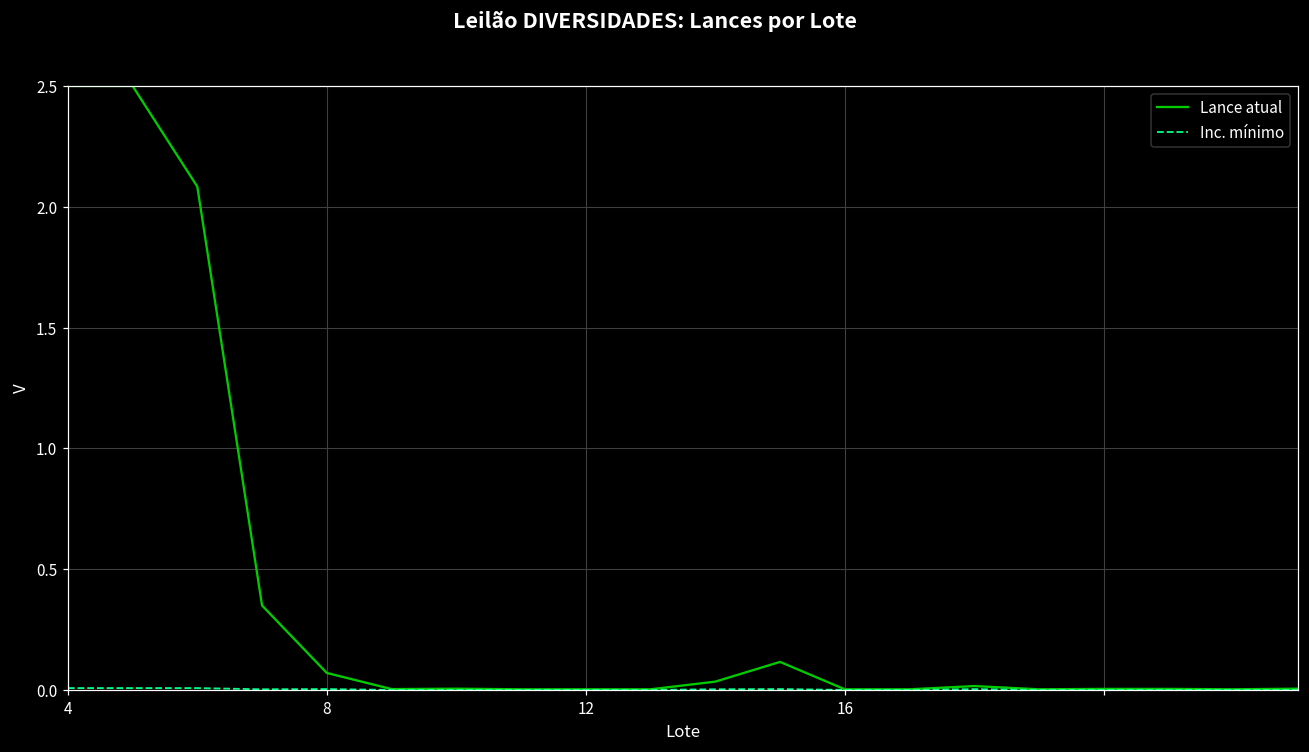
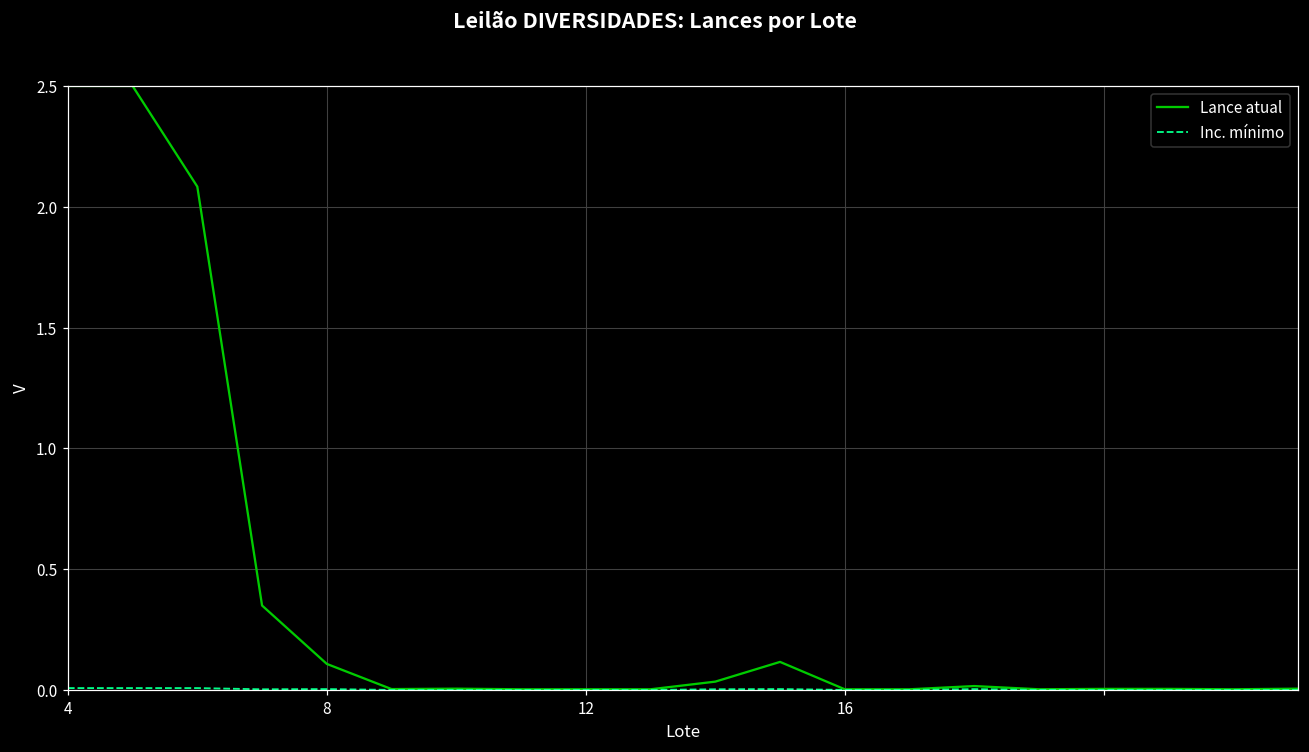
Lance atual, 8: 0.07 -> 0.11
